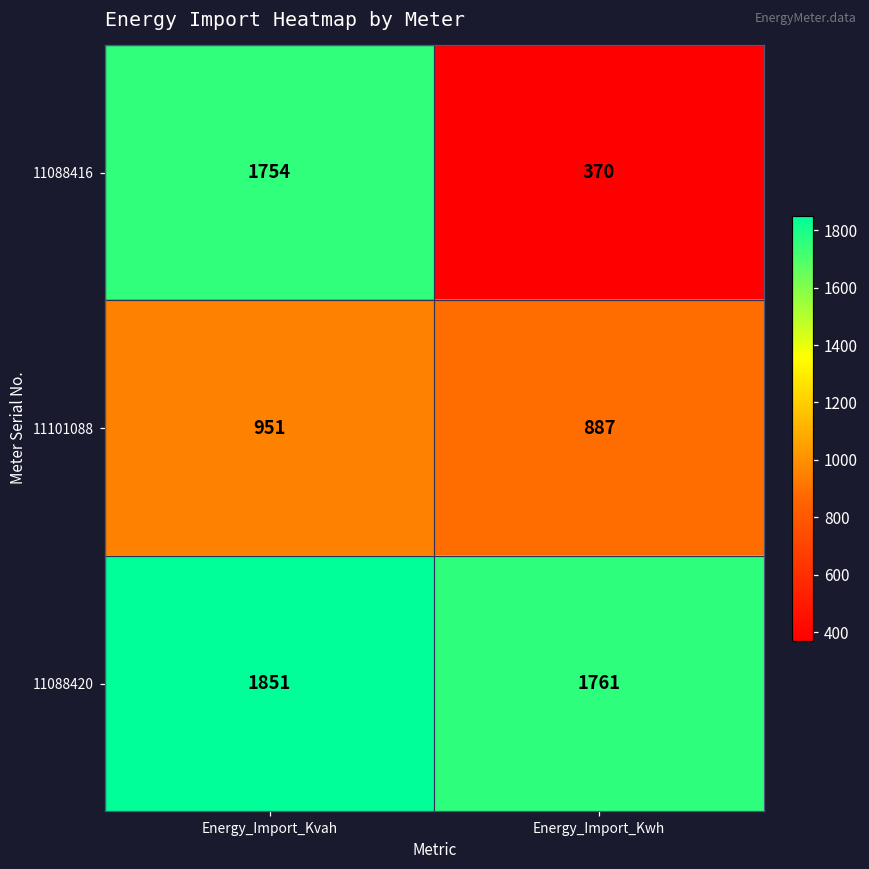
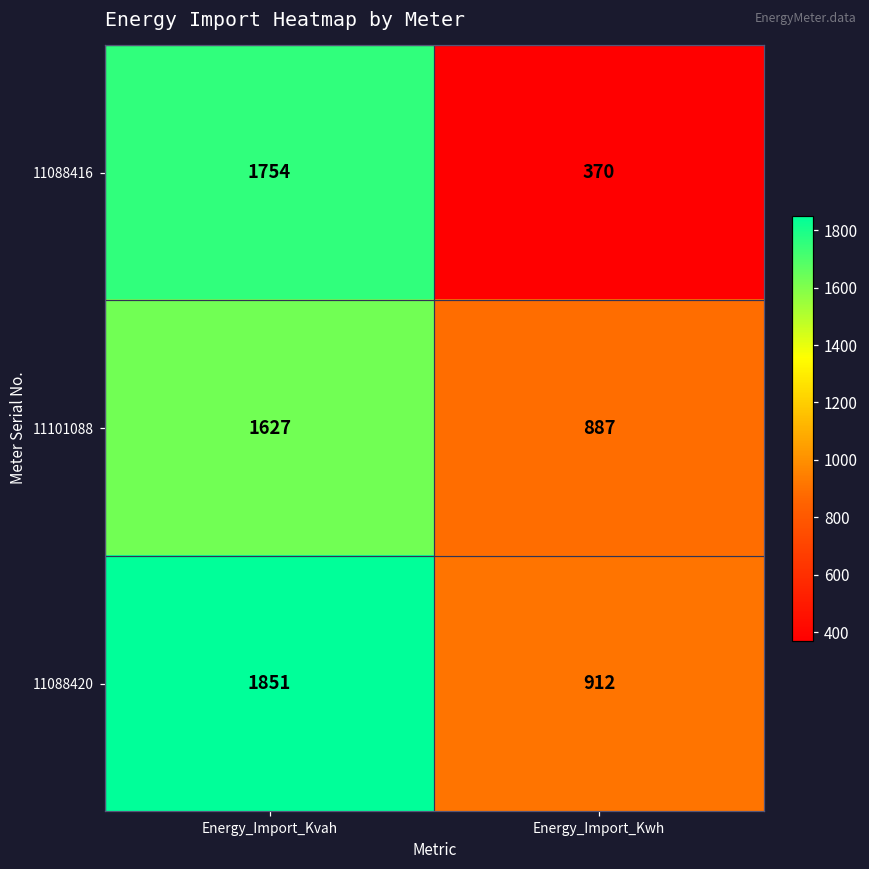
11101088, Energy_Import_Kvah: 951 -> 1627
11088420, Energy_Import_Kwh: 1761 -> 912
